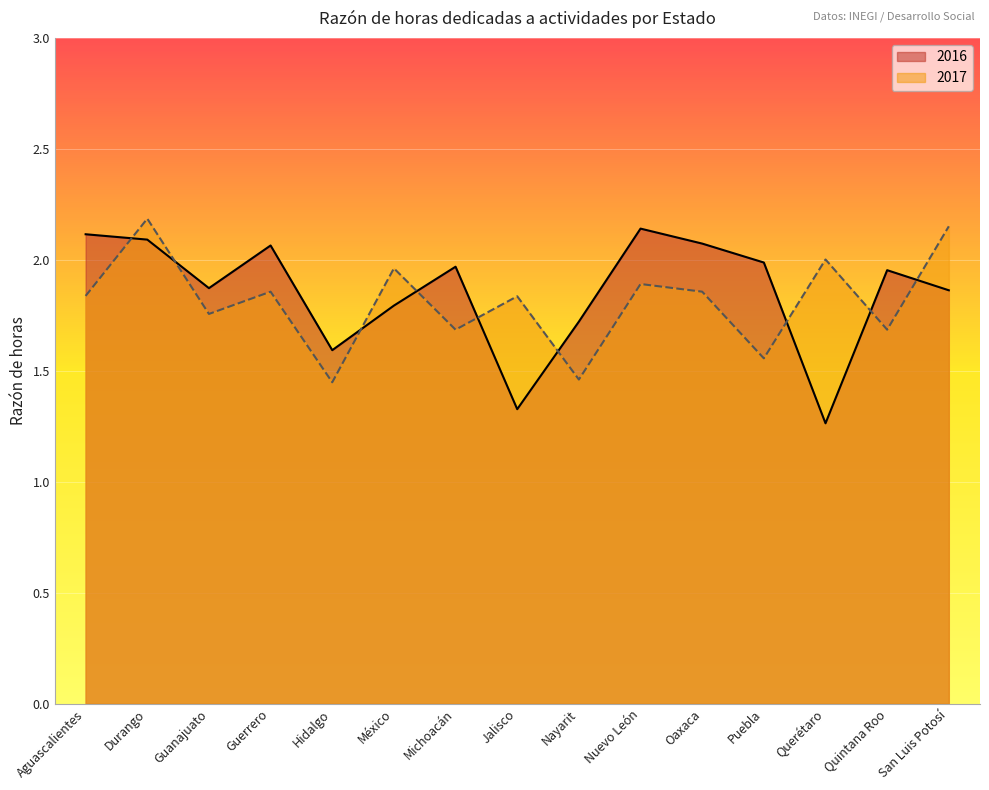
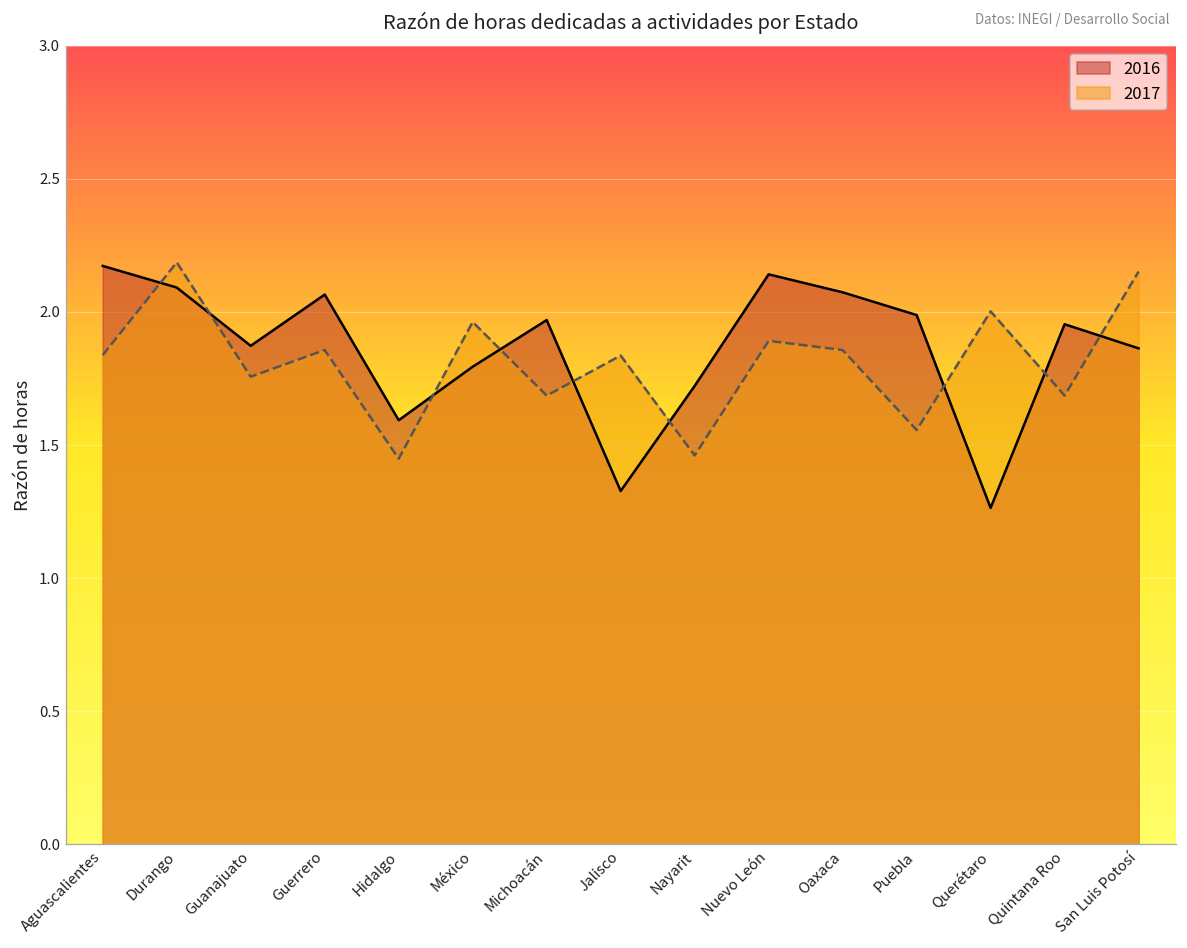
2016, Aguascalientes: 2.12 -> 2.17
